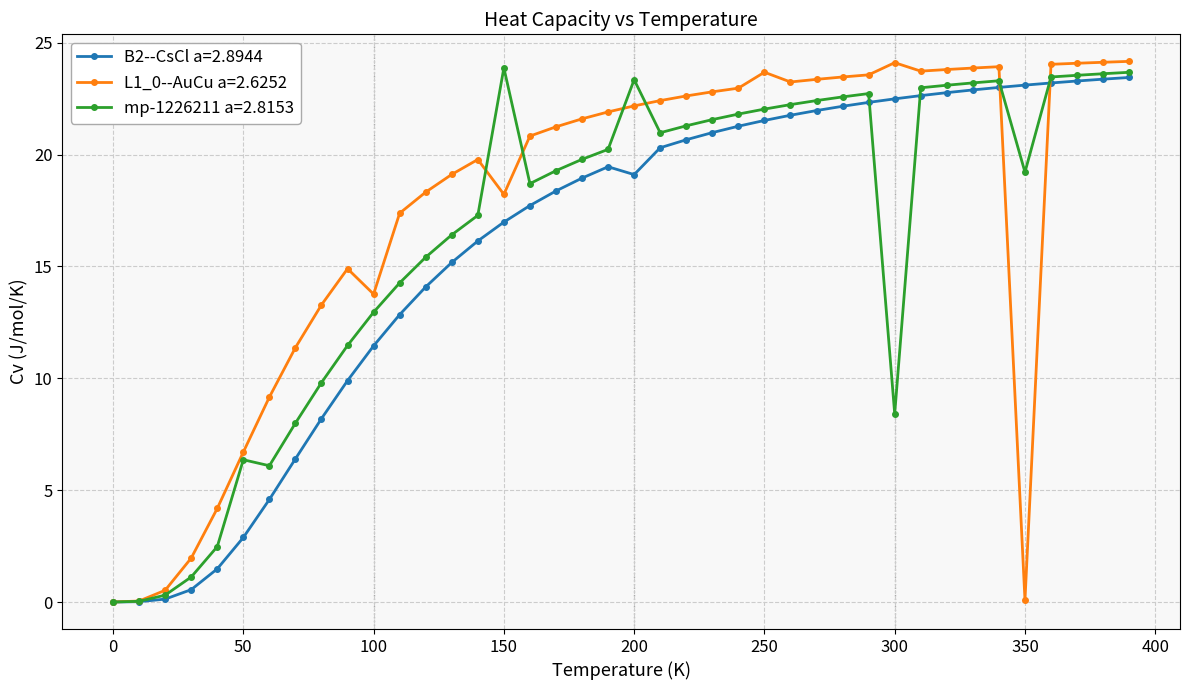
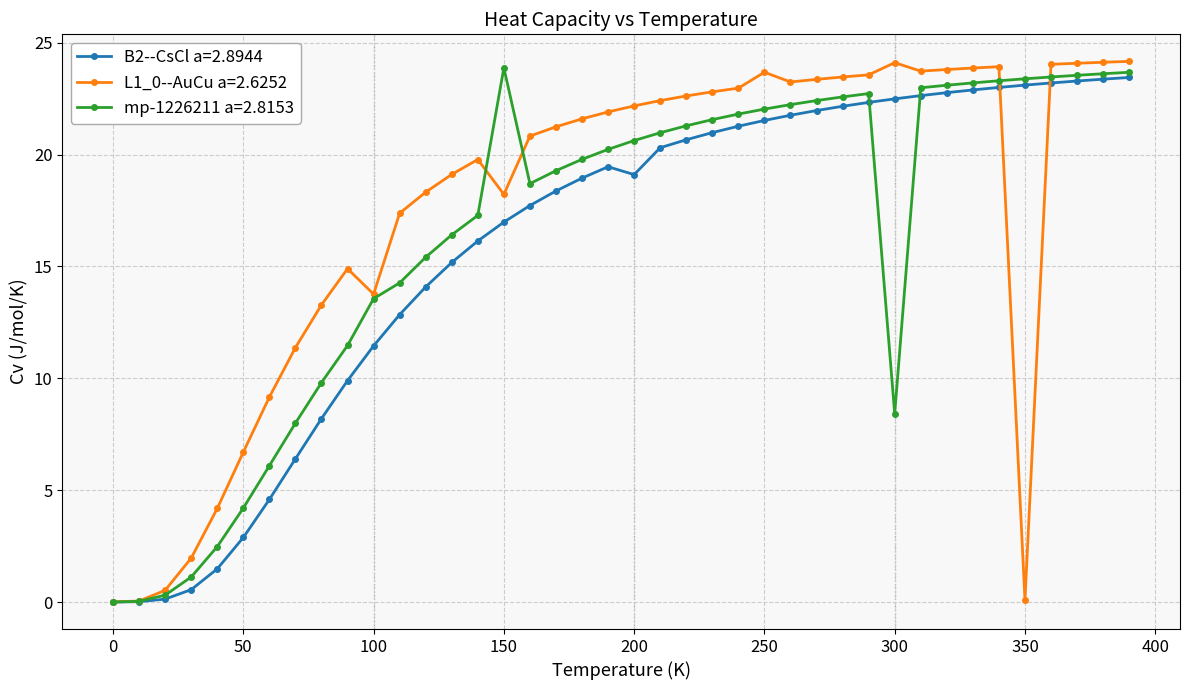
mp-1226211 a=2.8153, 50: 6.4 -> 4.2
mp-1226211 a=2.8153, 100: 13.0 -> 13.6
mp-1226211 a=2.8153, 200: 23.3 -> 20.6
mp-1226211 a=2.8153, 350: 19.2 -> 23.4
